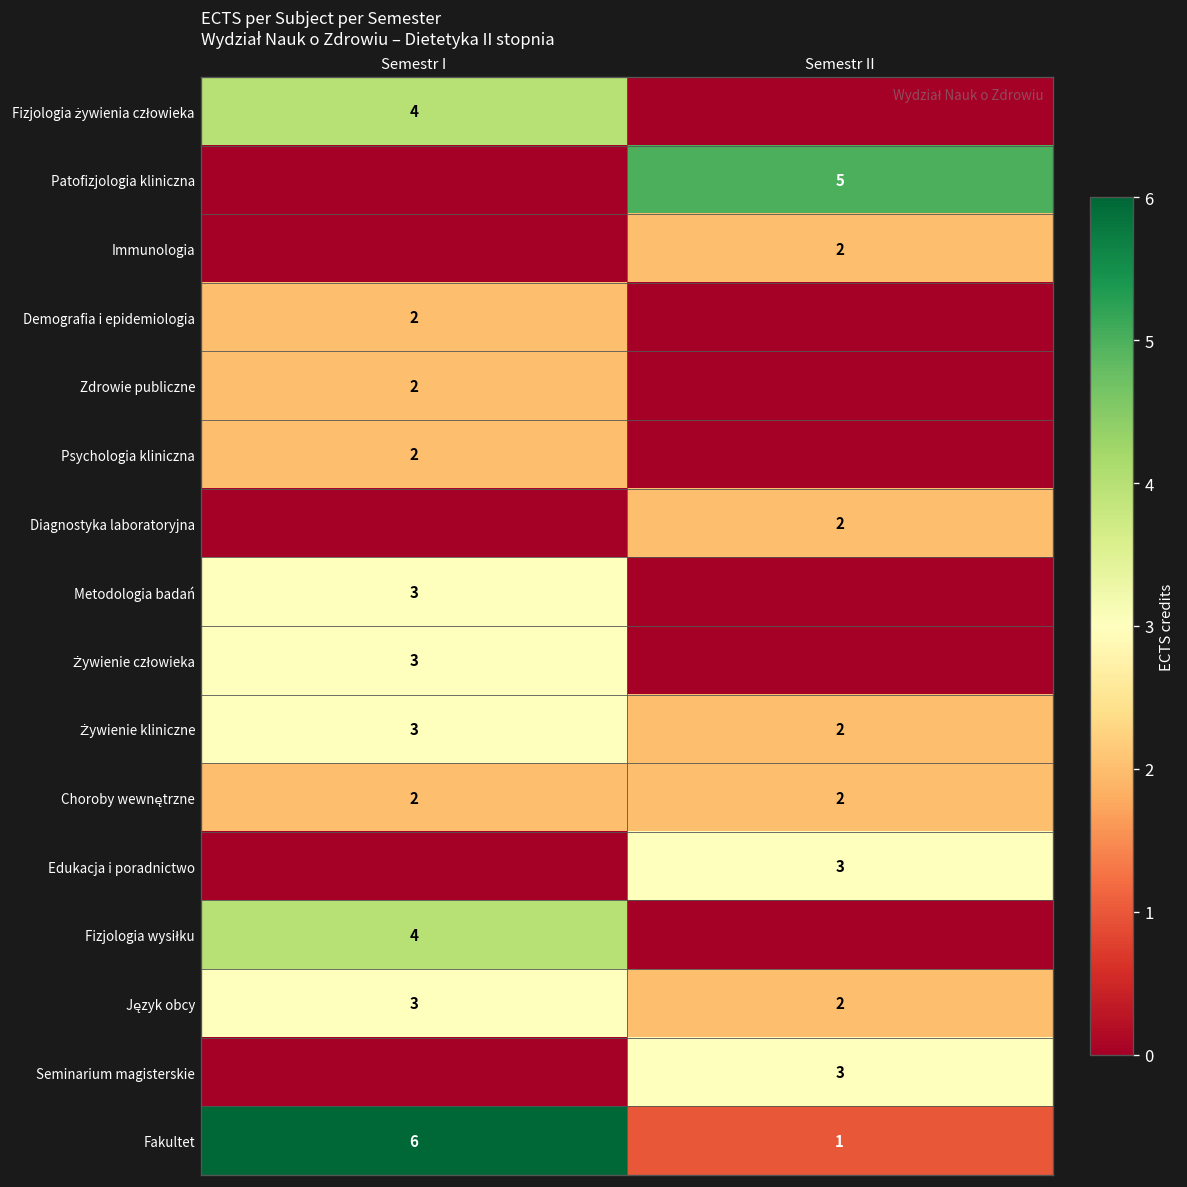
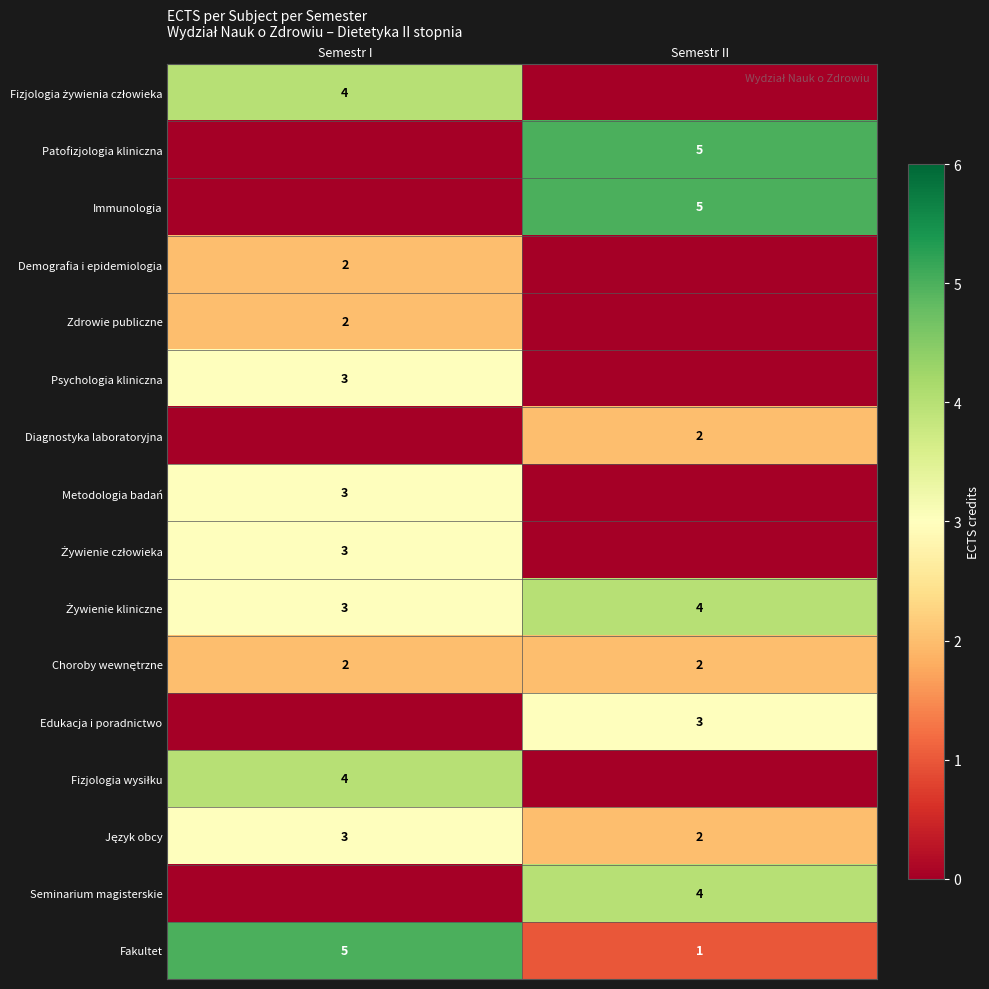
Immunologia, Semestr II: 2 -> 5
Psychologia kliniczna, Semestr I: 2 -> 3
Żywienie kliniczne, Semestr II: 2 -> 4
Seminarium magisterskie, Semestr II: 3 -> 4
Fakultet, Semestr I: 6 -> 5
